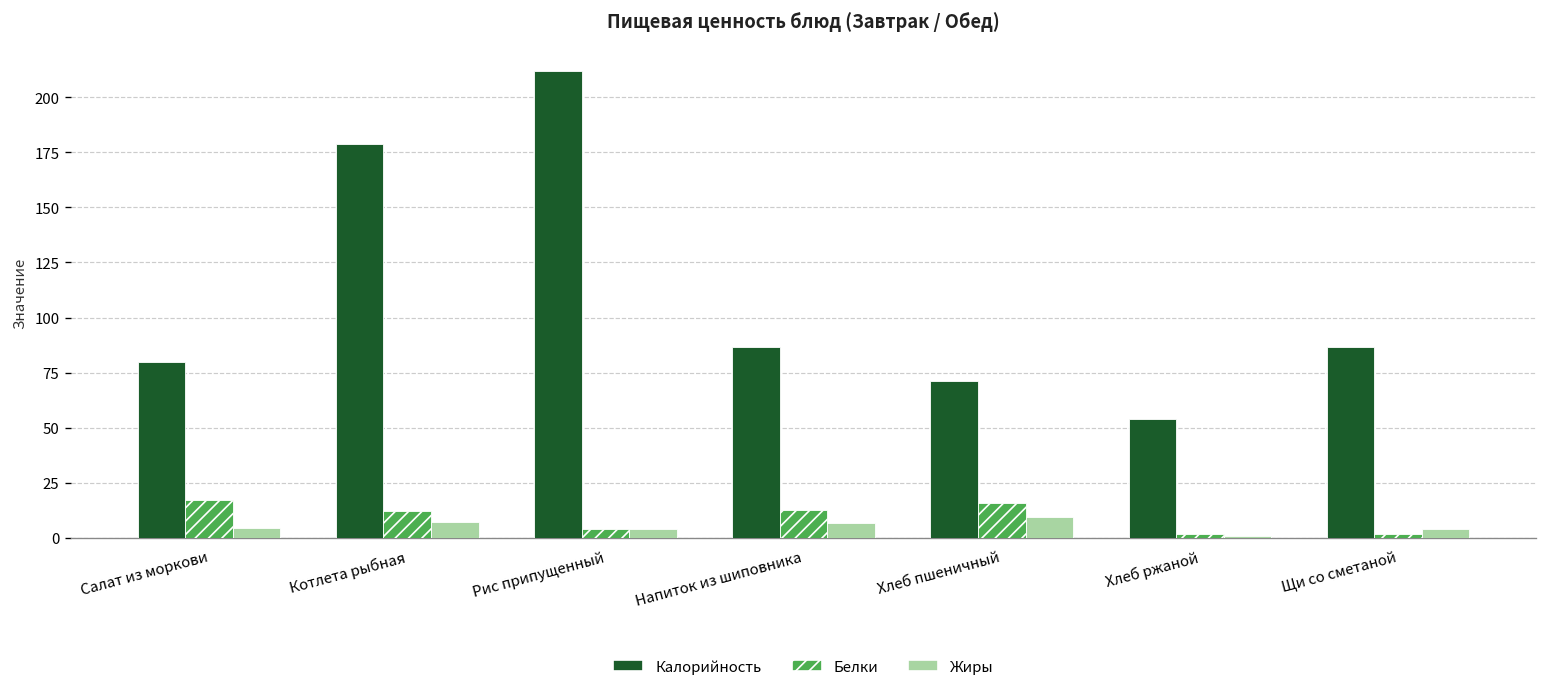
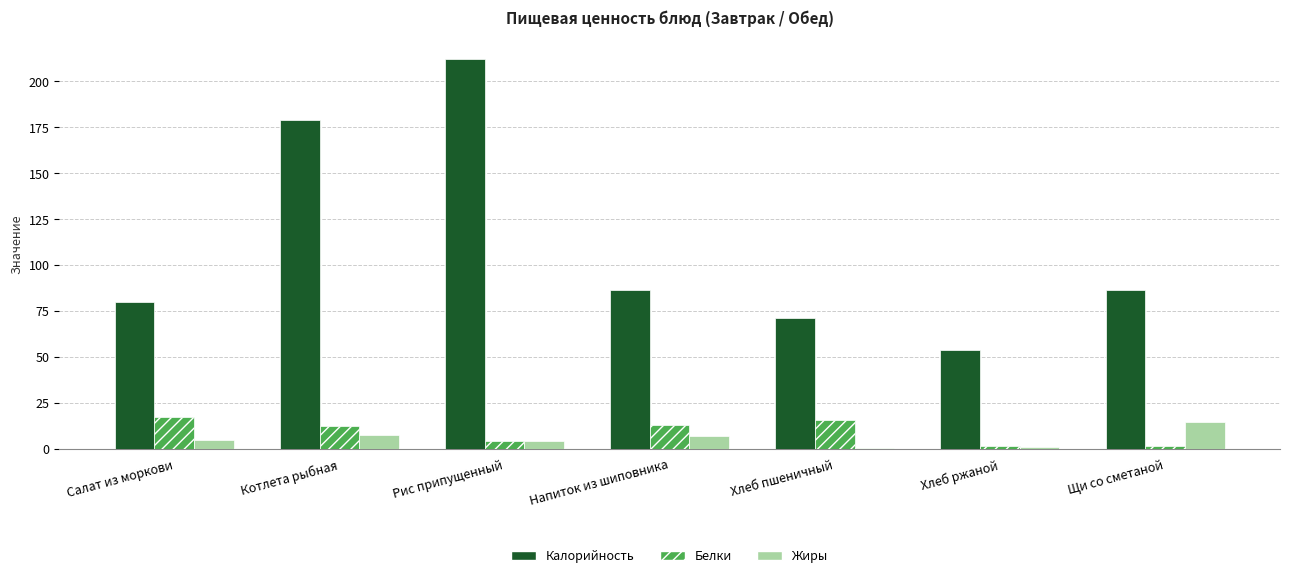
Жиры, Хлеб пшеничный: 9 -> 0
Жиры, Щи со сметаной: 4 -> 14
